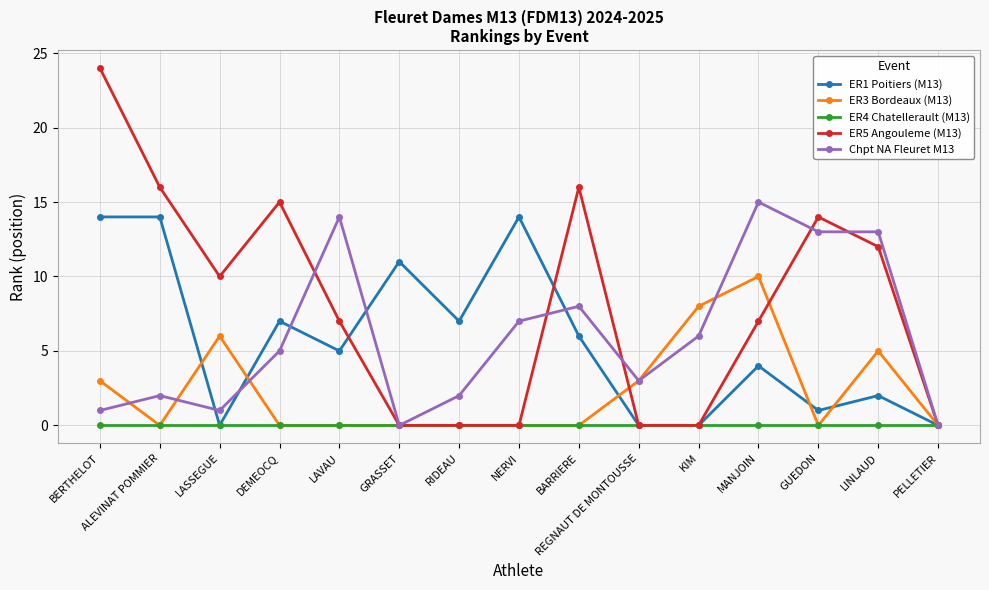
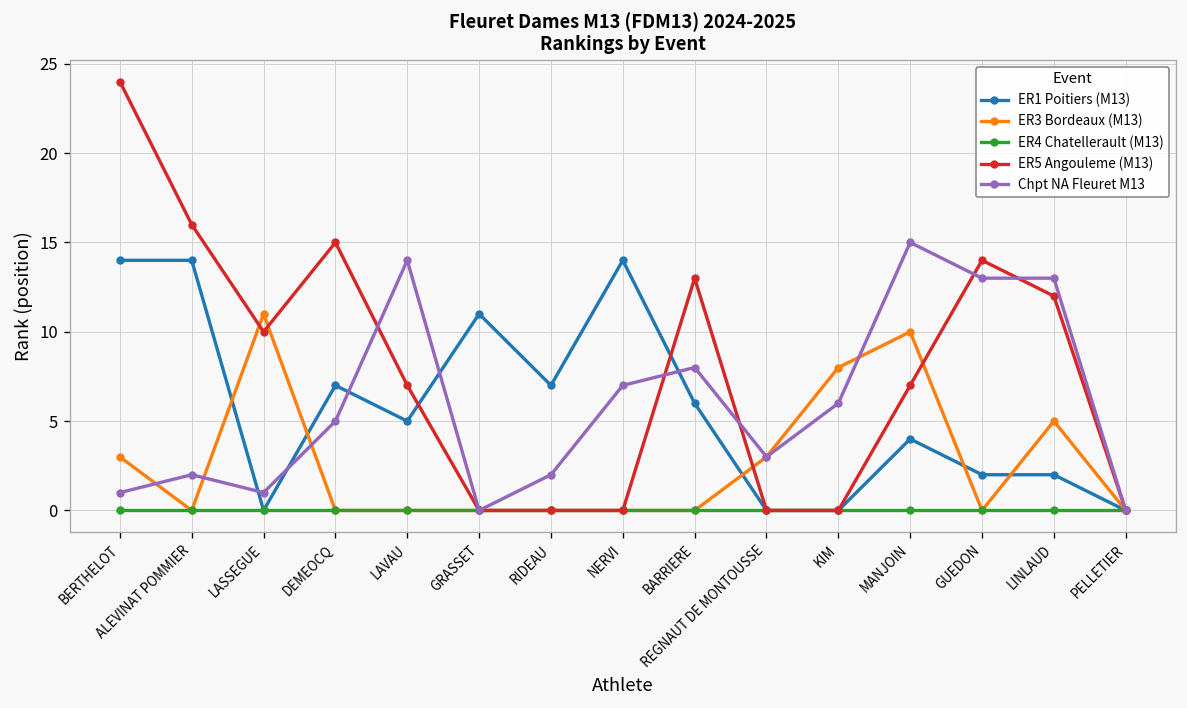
ER3 Bordeaux (M13), LASSEGUE: 6 -> 11
ER5 Angouleme (M13), BARRIERE: 16 -> 13
ER1 Poitiers (M13), GUEDON: 1 -> 2
